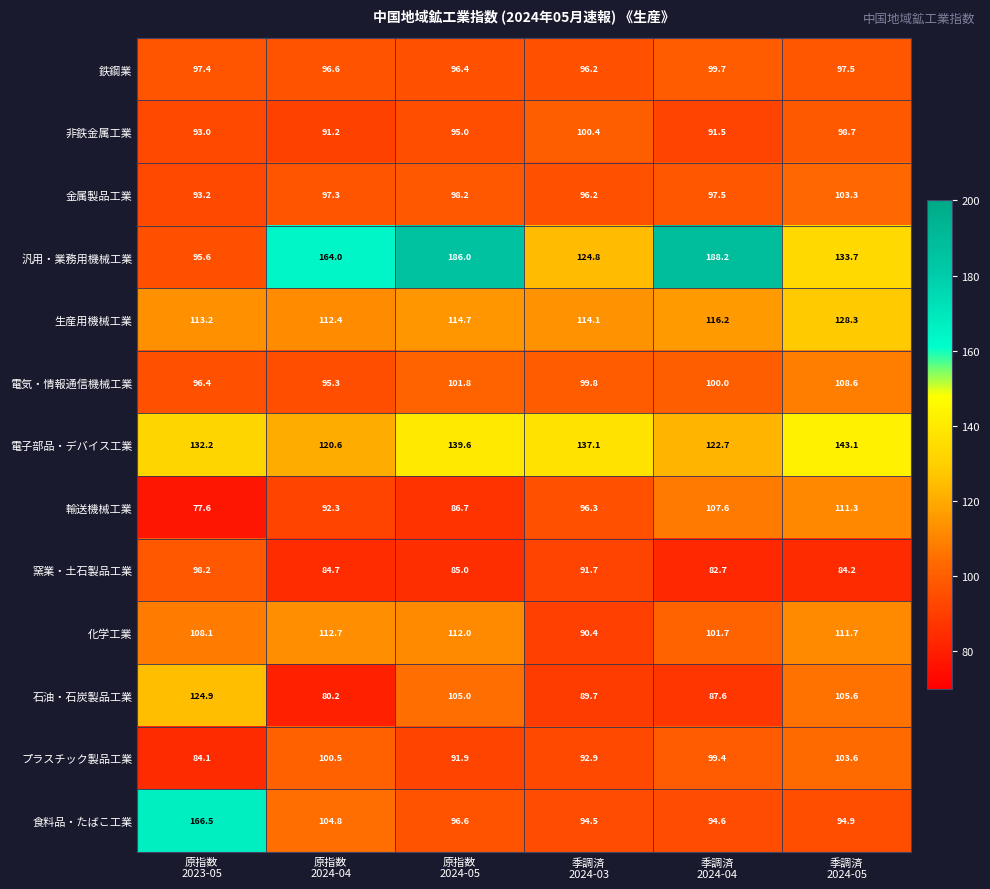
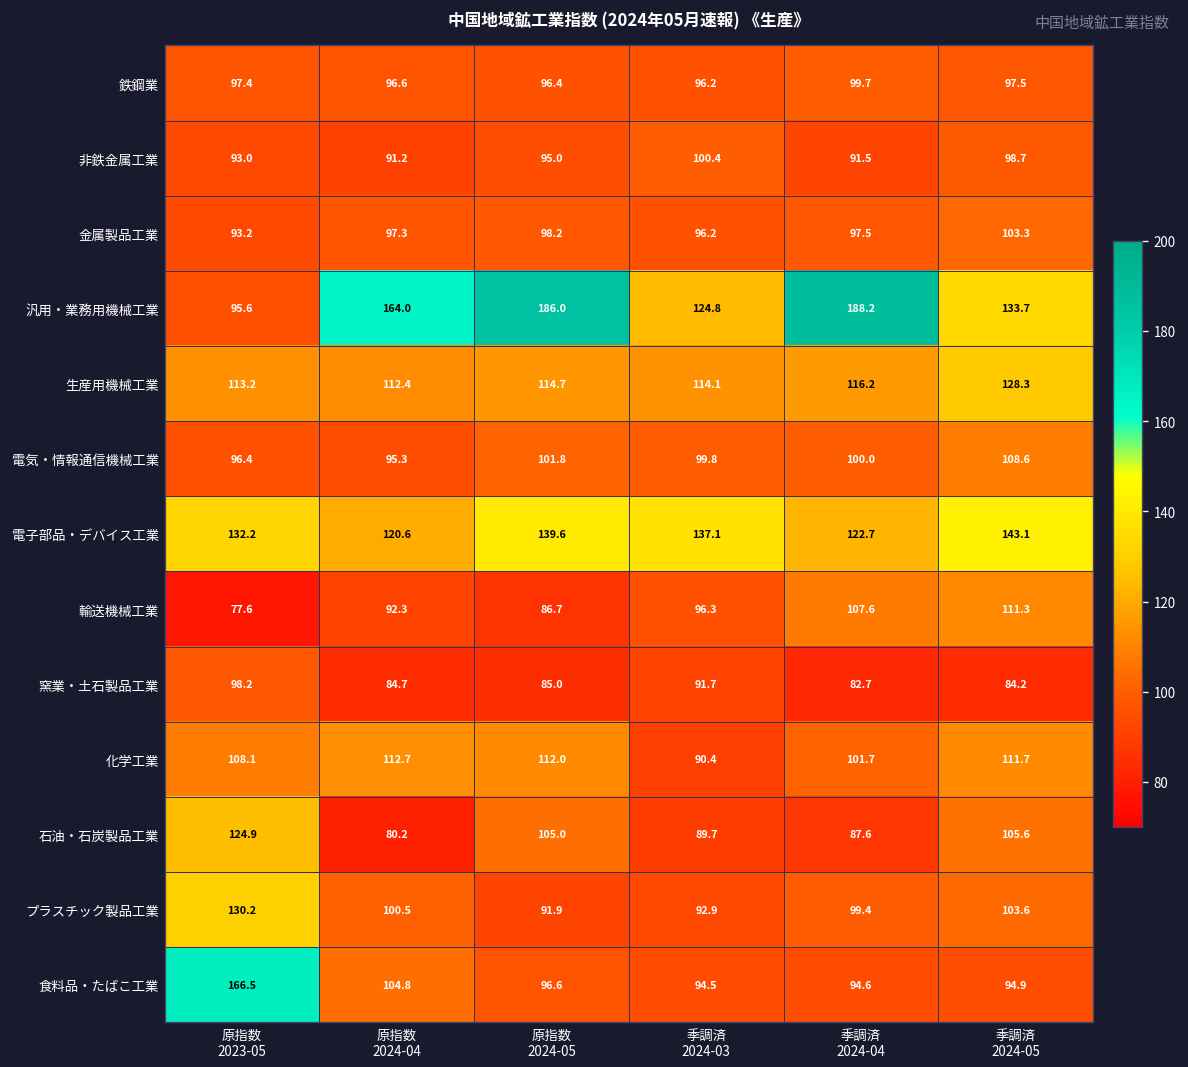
プラスチック製品工業, 原指数 2023-05: 84.1 -> 130.2
